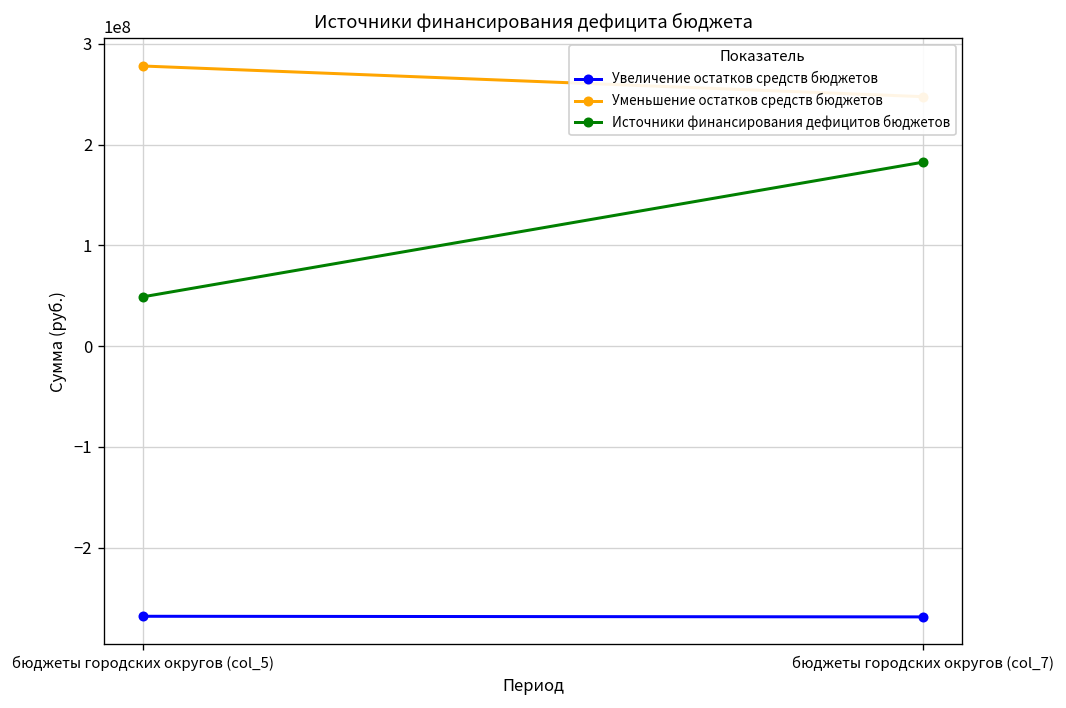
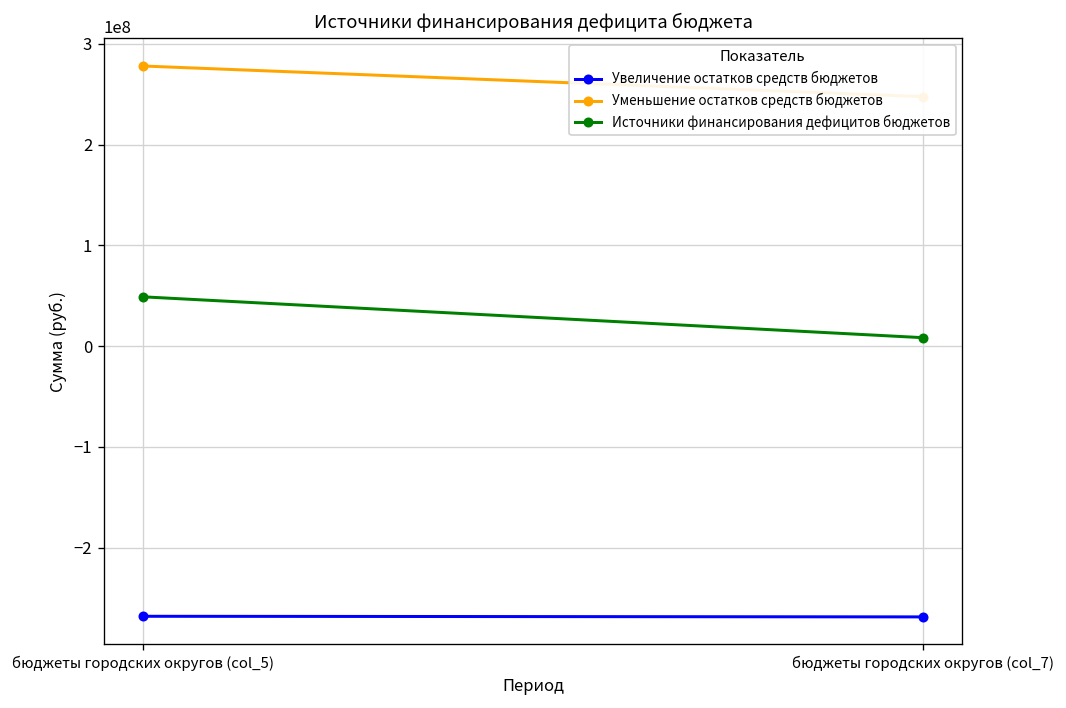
Источники финансирования дефицитов бюджетов, бюджеты городских округов (col_7): 180000000 -> 10000000
